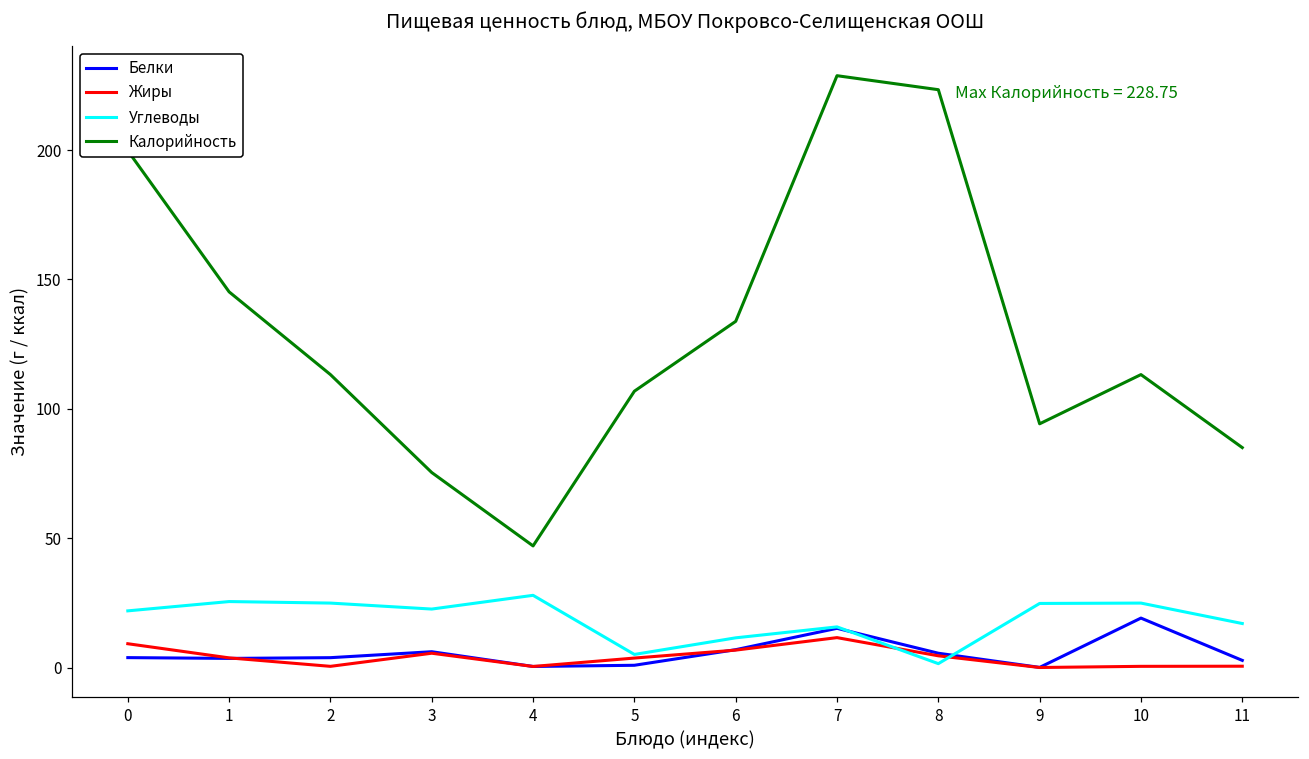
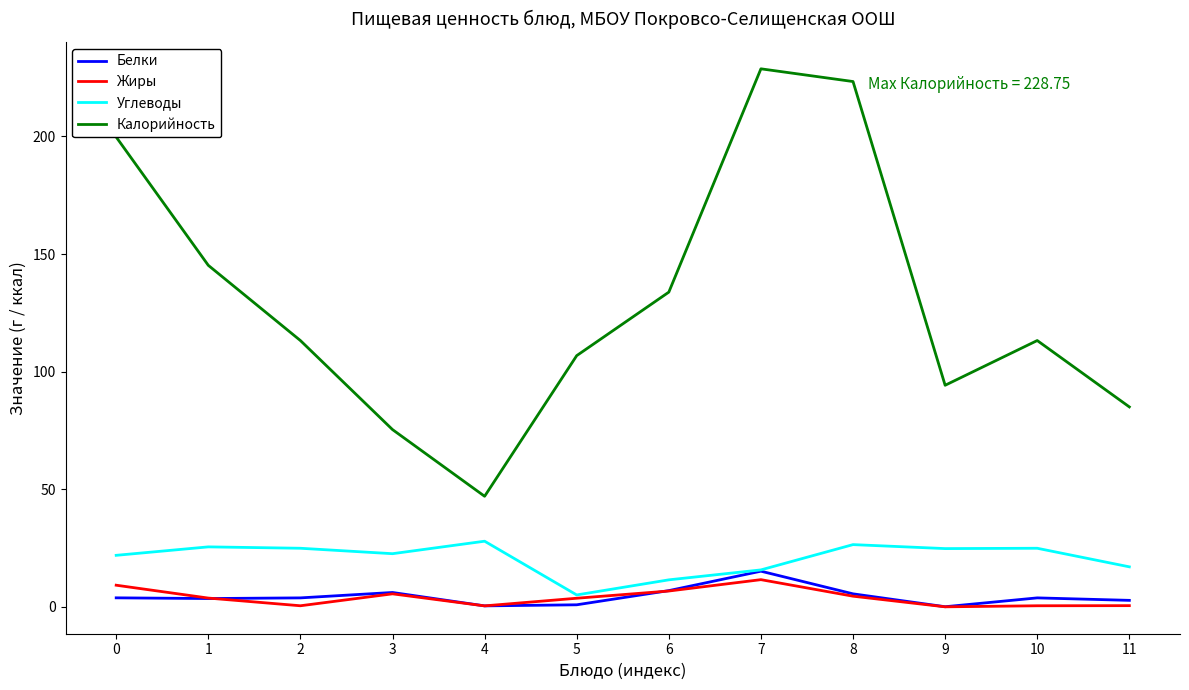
Углеводы, 8: 1 -> 26
Белки, 10: 19 -> 4
